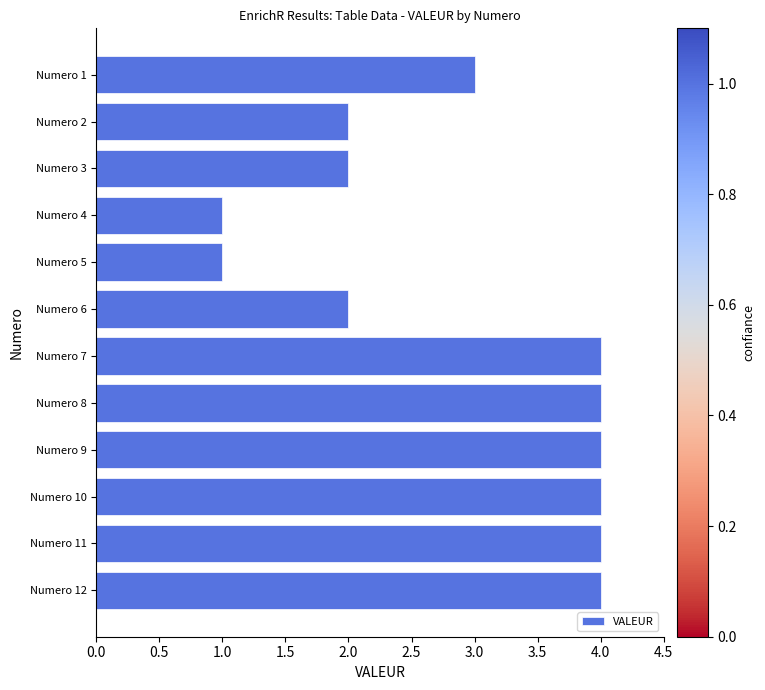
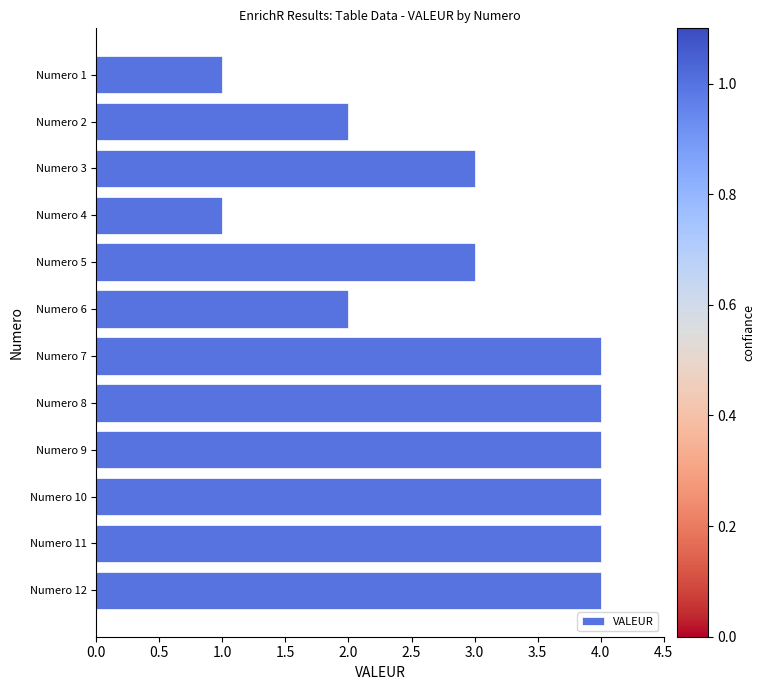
Numero 1: 3 -> 1
Numero 3: 2 -> 3
Numero 5: 1 -> 3
